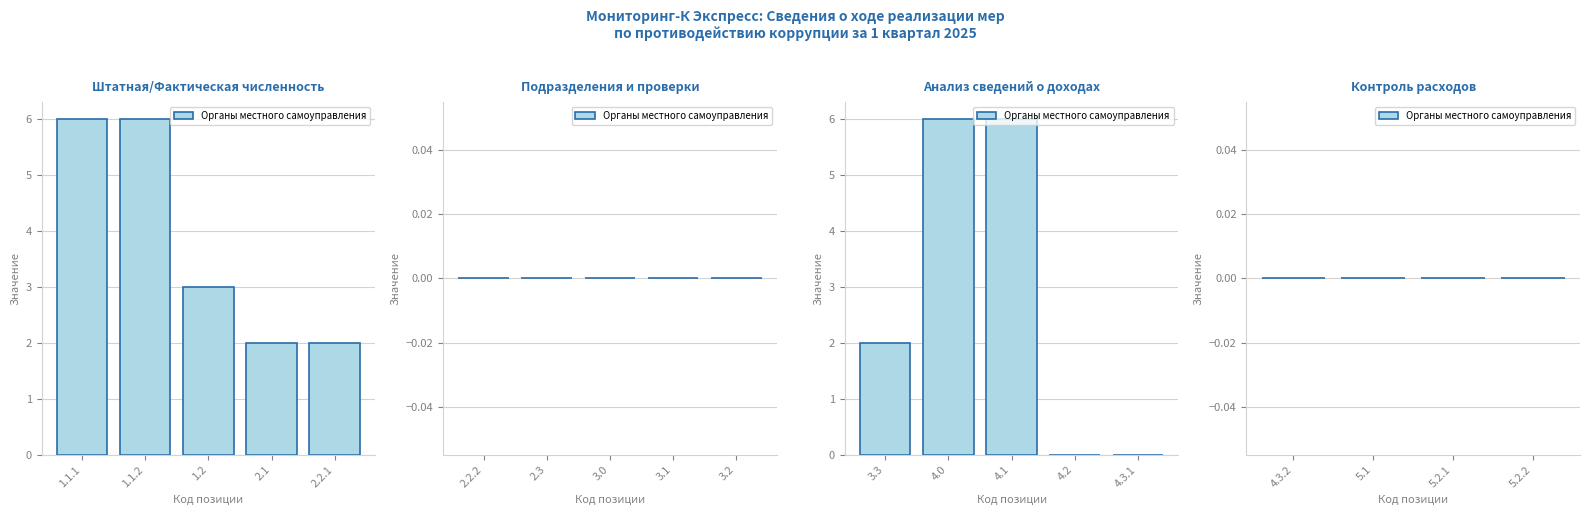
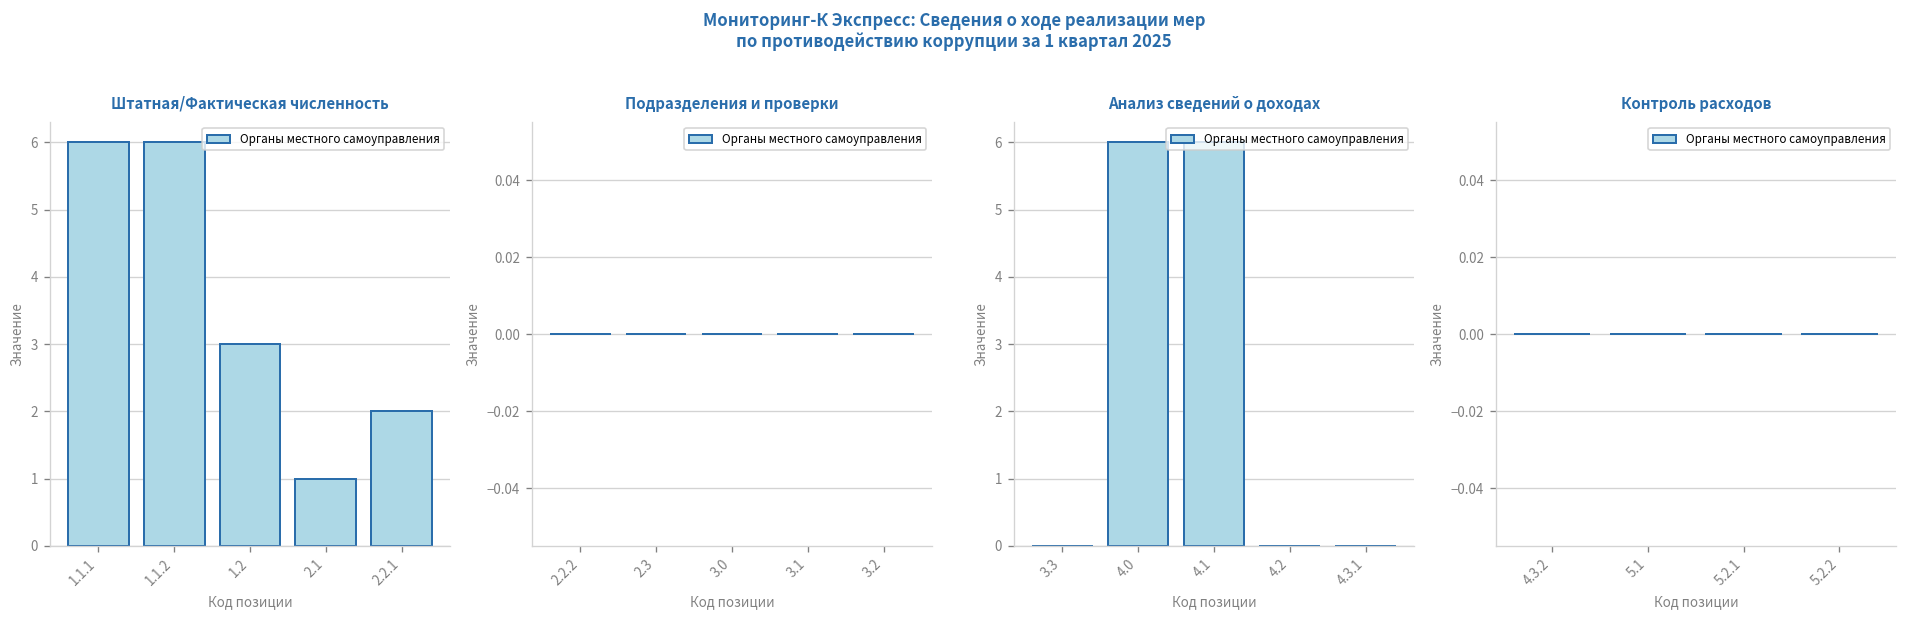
Штатная/Фактическая численность, 2.1: 2 -> 1
Анализ сведений о доходах, 3.3: 2 -> 0
